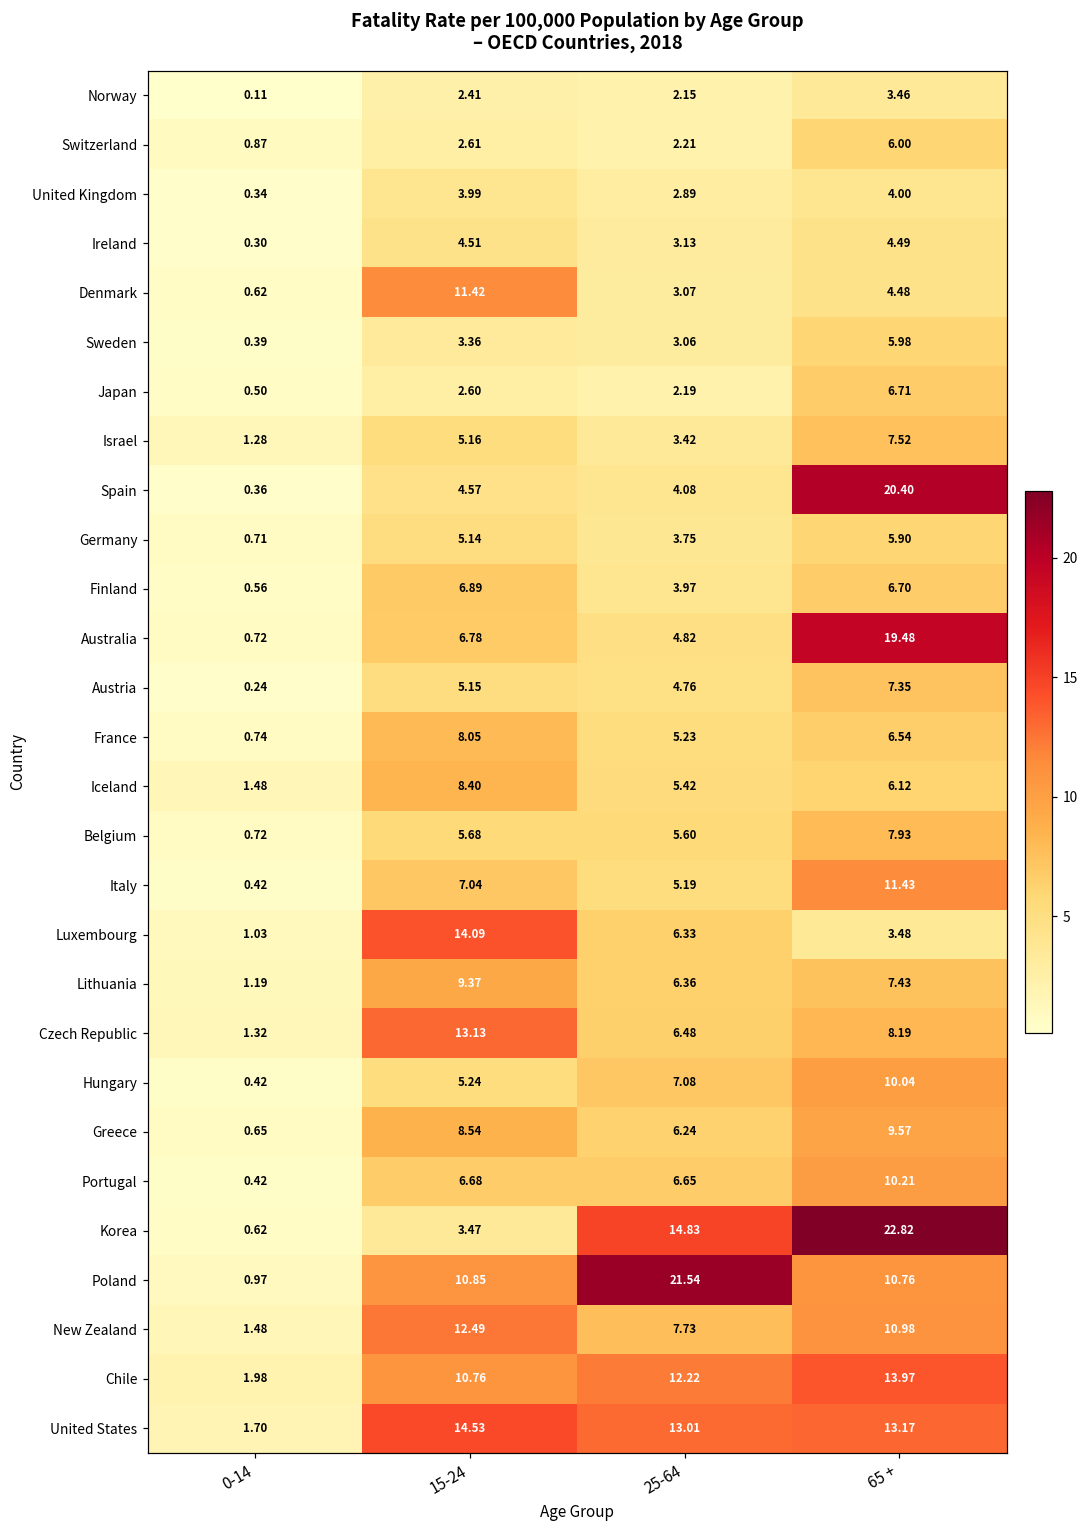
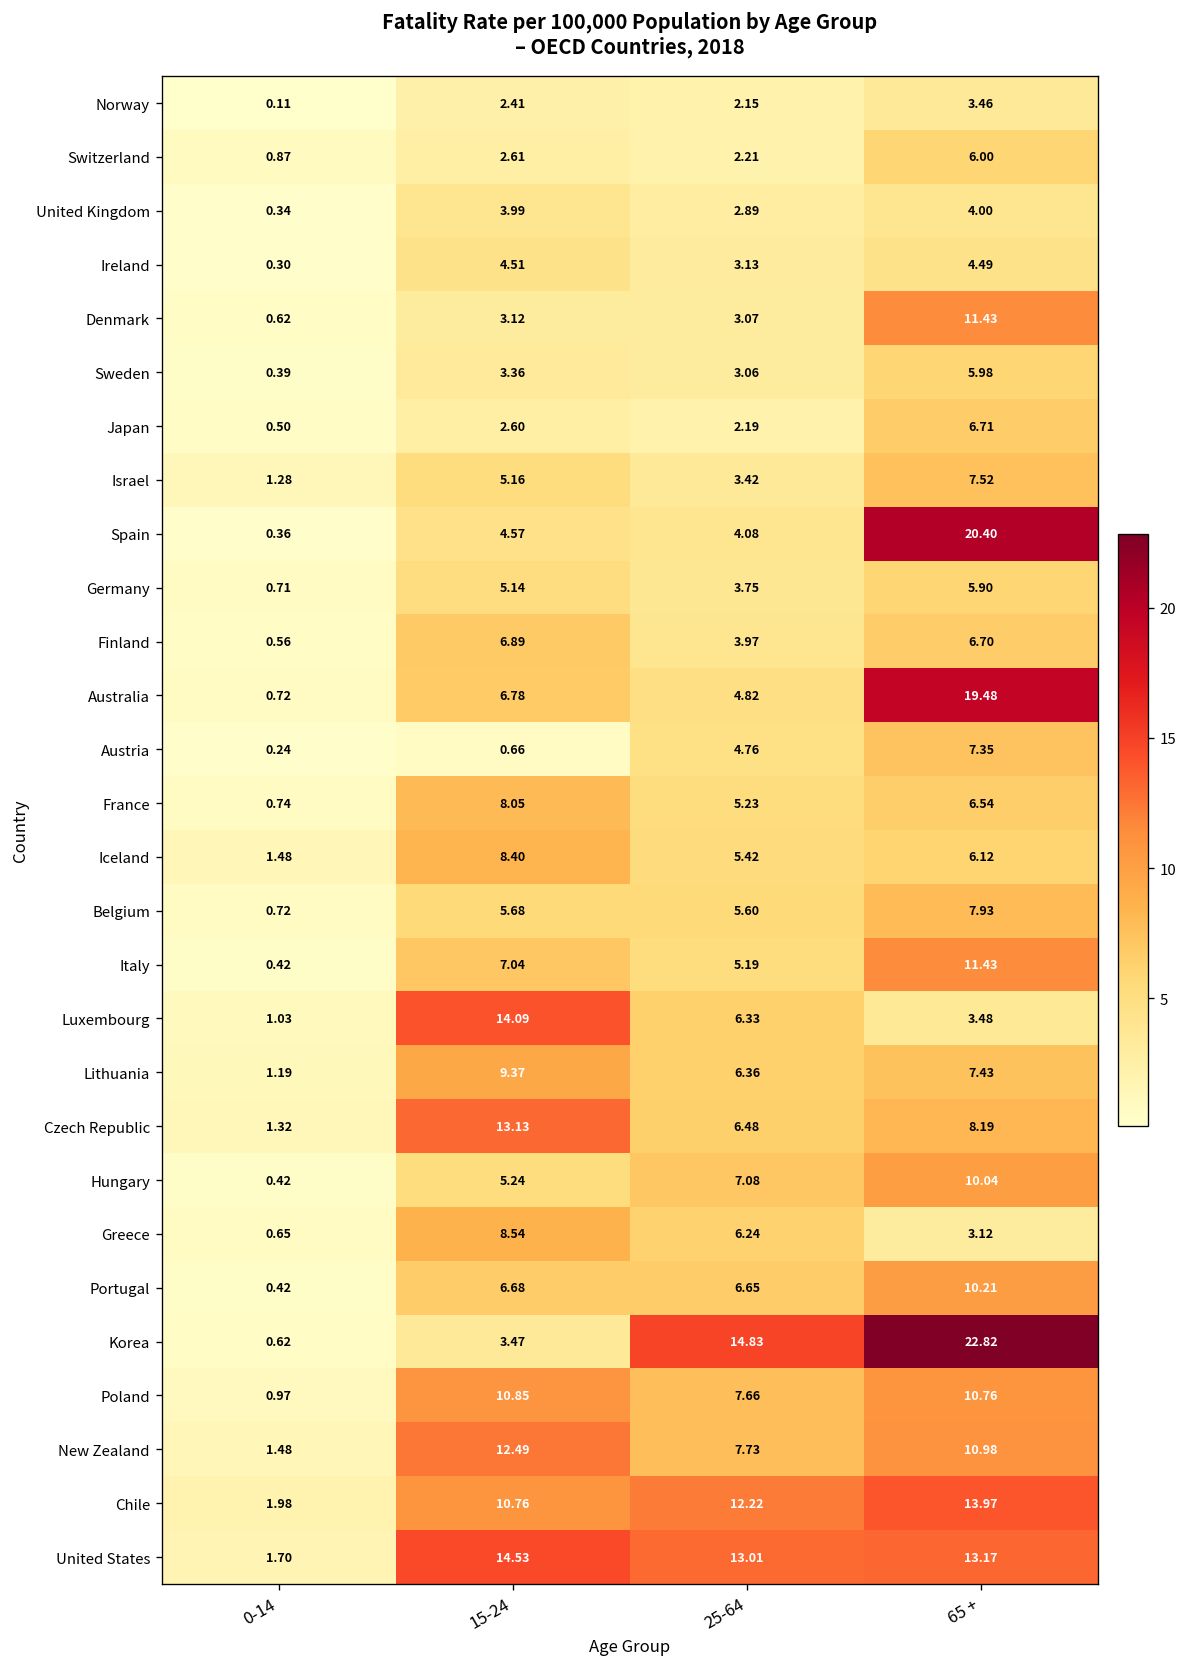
Denmark, 15-24: 11.42 -> 3.12
Denmark, 65 +: 4.48 -> 11.43
Austria, 15-24: 5.15 -> 0.66
Greece, 65 +: 9.57 -> 3.12
Poland, 25-64: 21.54 -> 7.66
